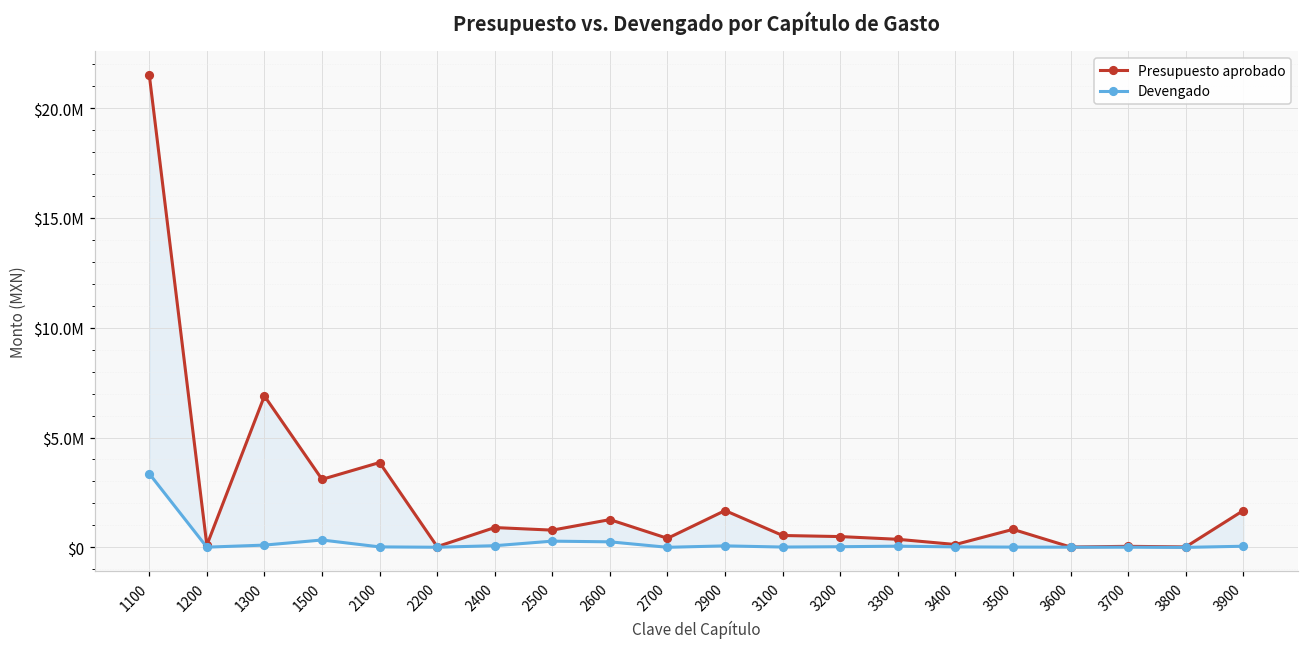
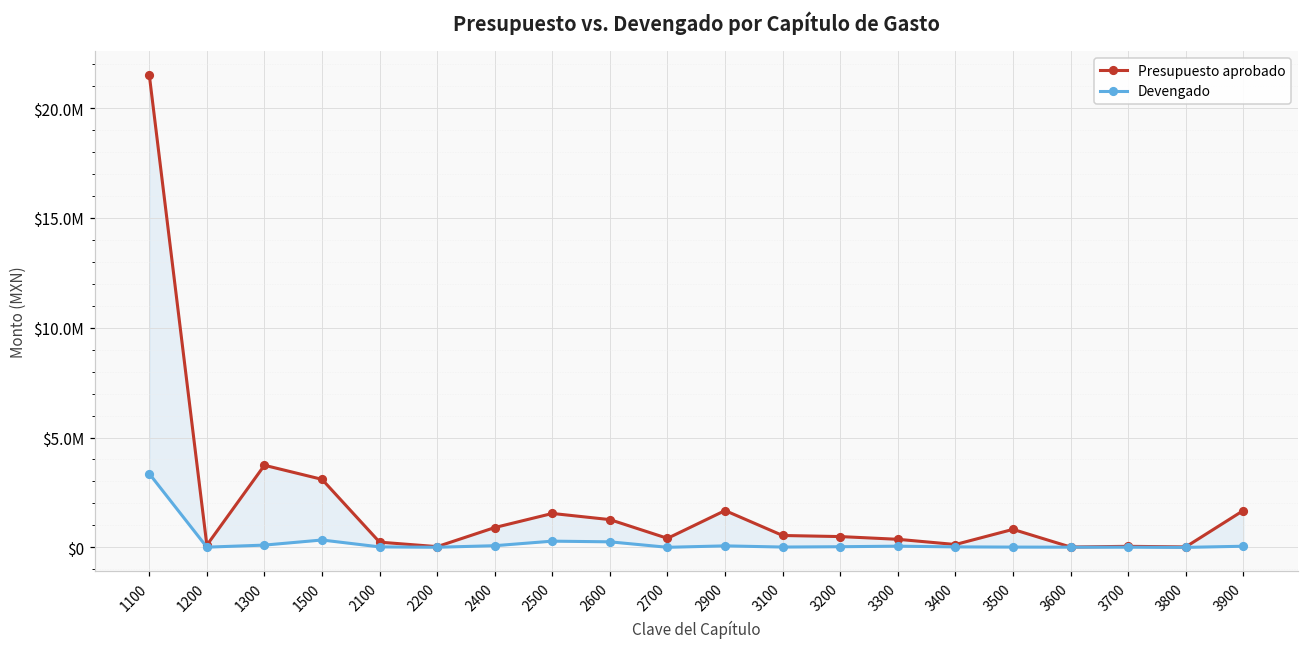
Presupuesto aprobado, 1300: $6900000 -> $3700000
Presupuesto aprobado, 2100: $3900000 -> $200000
Presupuesto aprobado, 2500: $800000 -> $1500000
